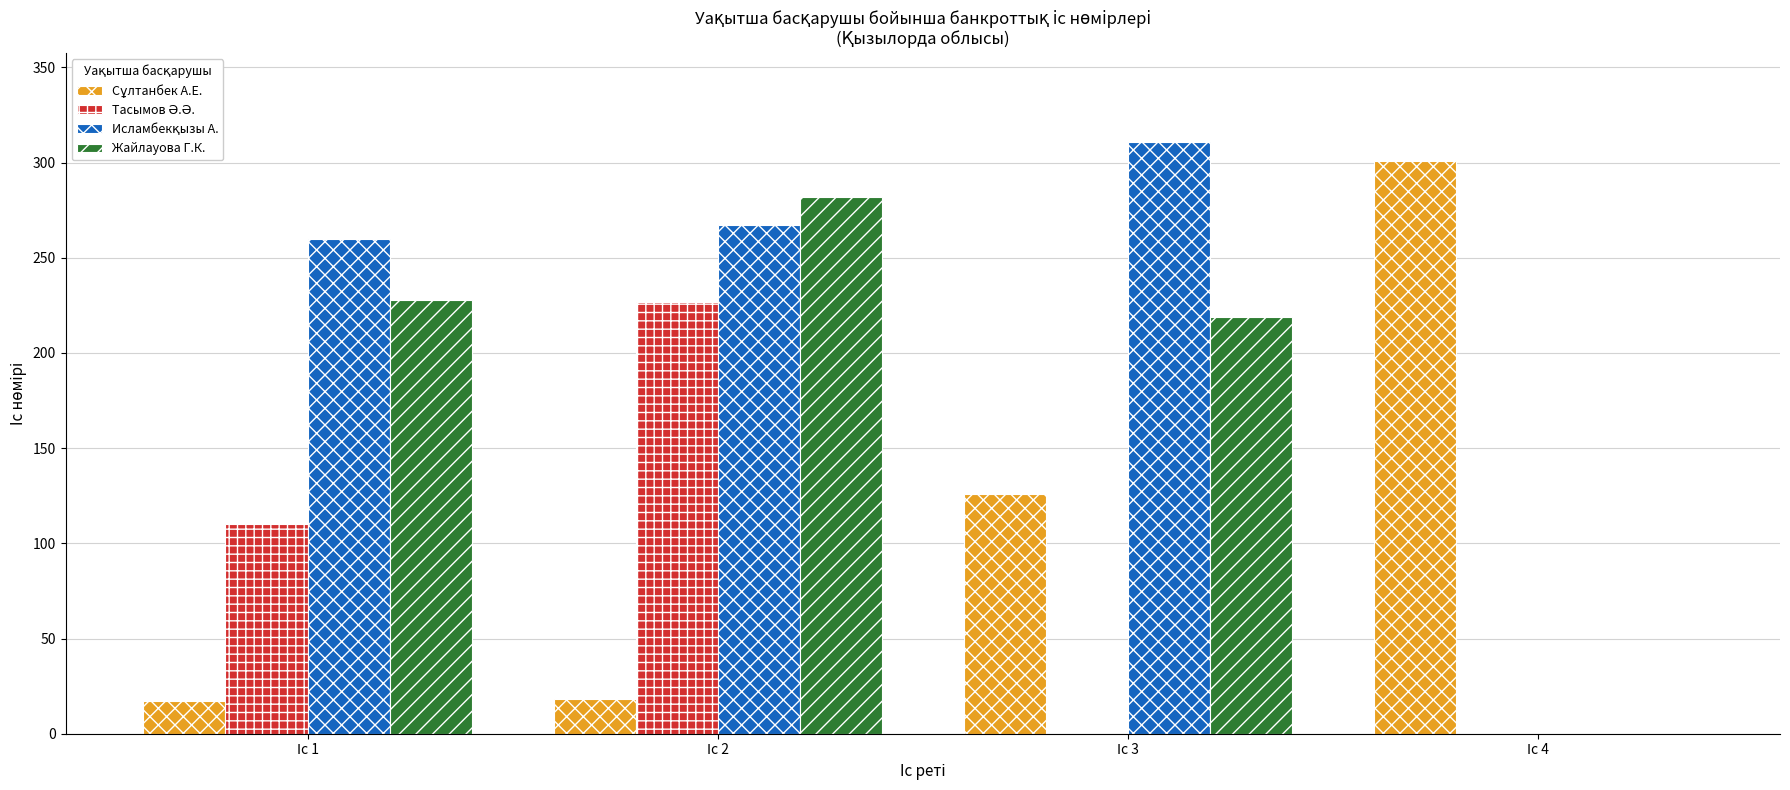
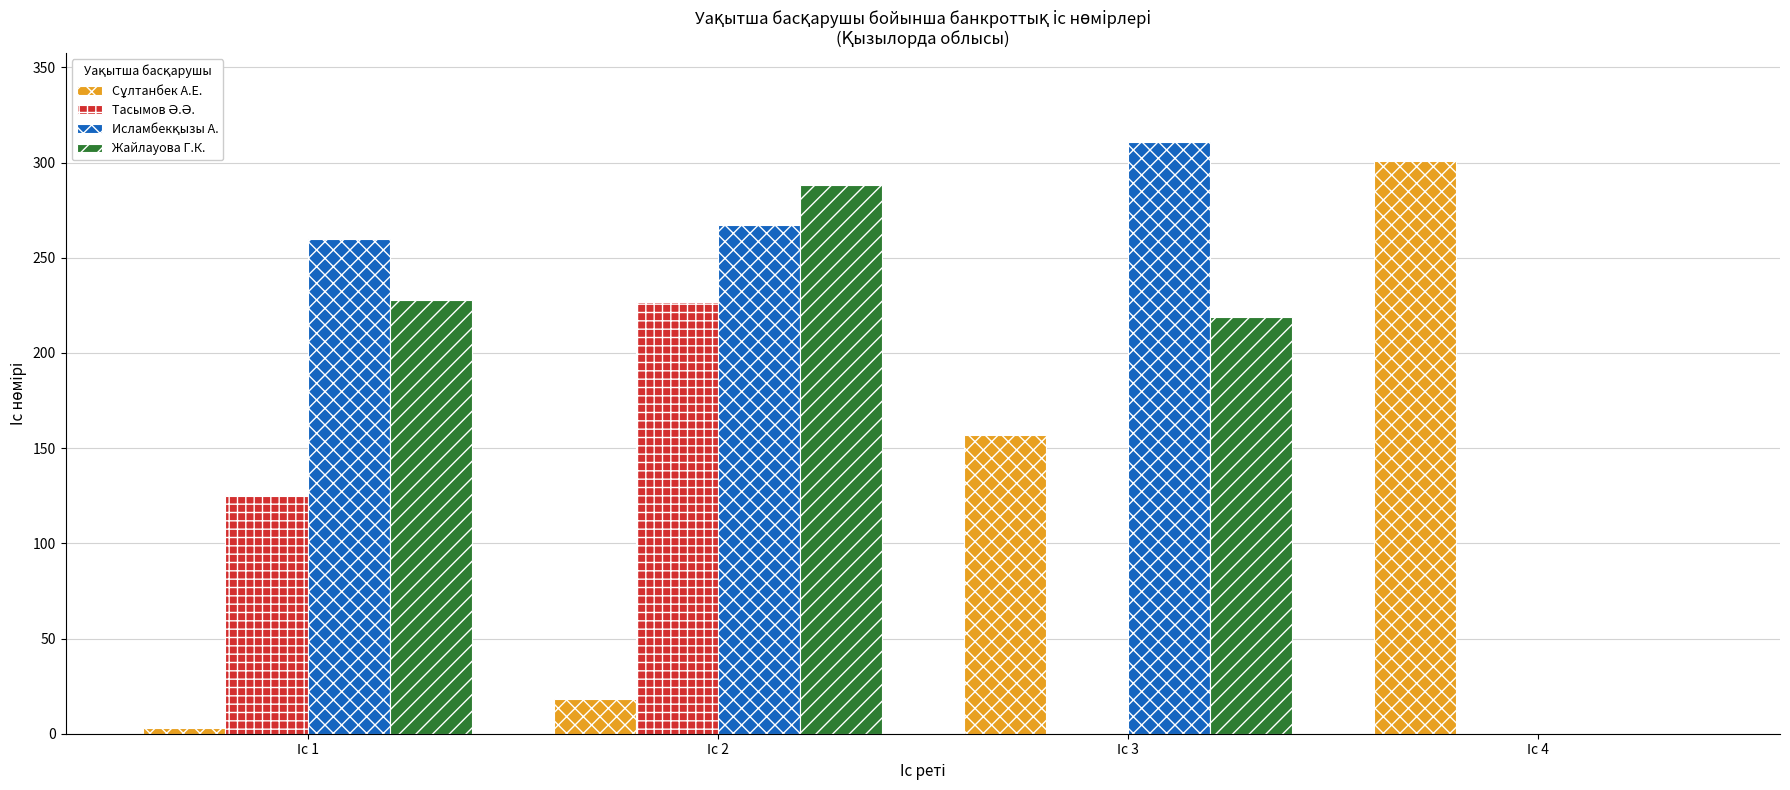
Сұлтанбек А.Е., Іс 1: 17 -> 3
Тасымов Ә.Ә., Іс 1: 110 -> 125
Жайлауова Г.К., Іс 2: 282 -> 288
Сұлтанбек А.Е., Іс 3: 126 -> 157
